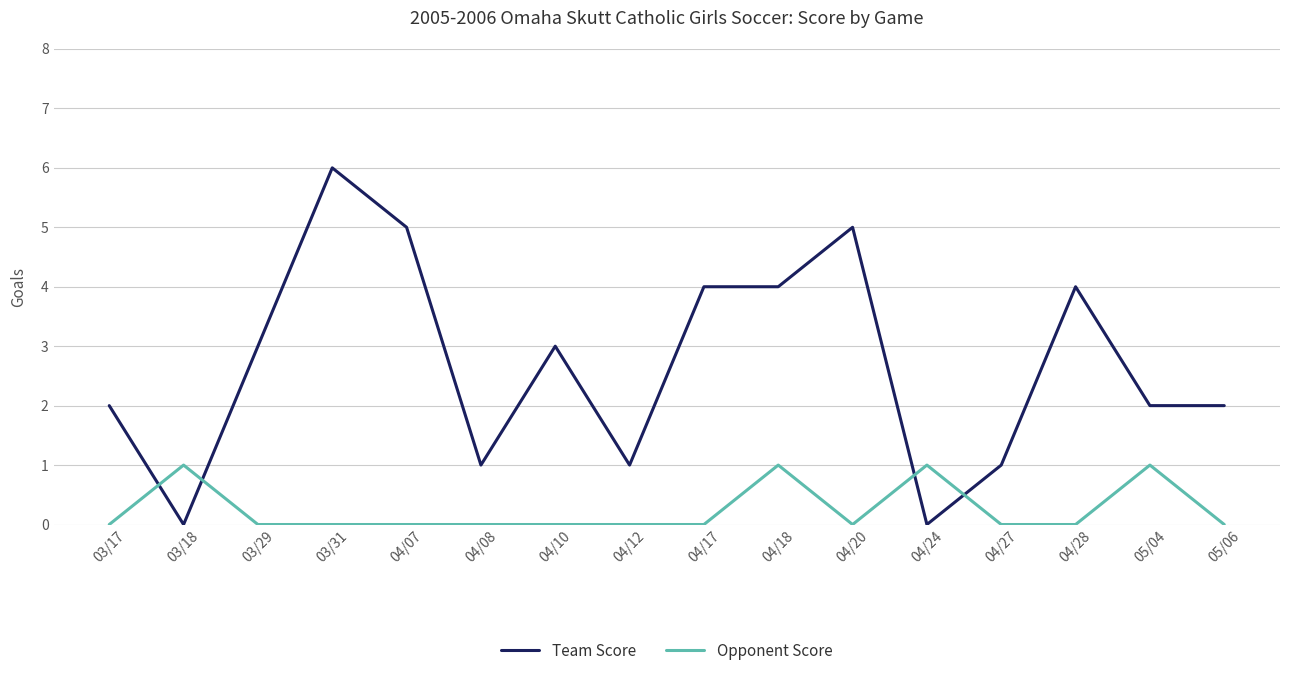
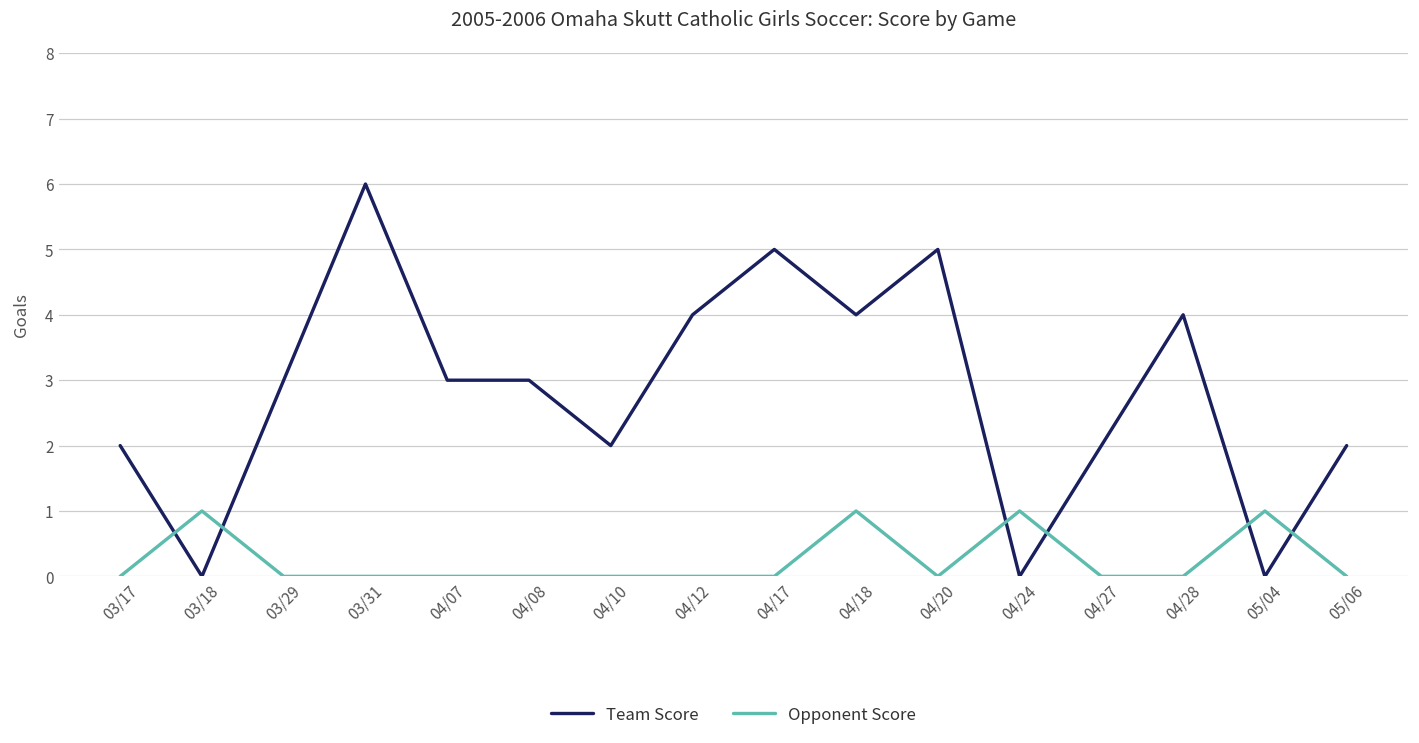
Team Score, 04/07: 5 -> 3
Team Score, 04/08: 1 -> 3
Team Score, 04/10: 3 -> 2
Team Score, 04/12: 1 -> 4
Team Score, 04/17: 4 -> 5
Team Score, 04/27: 1 -> 2
Team Score, 05/04: 2 -> 0
